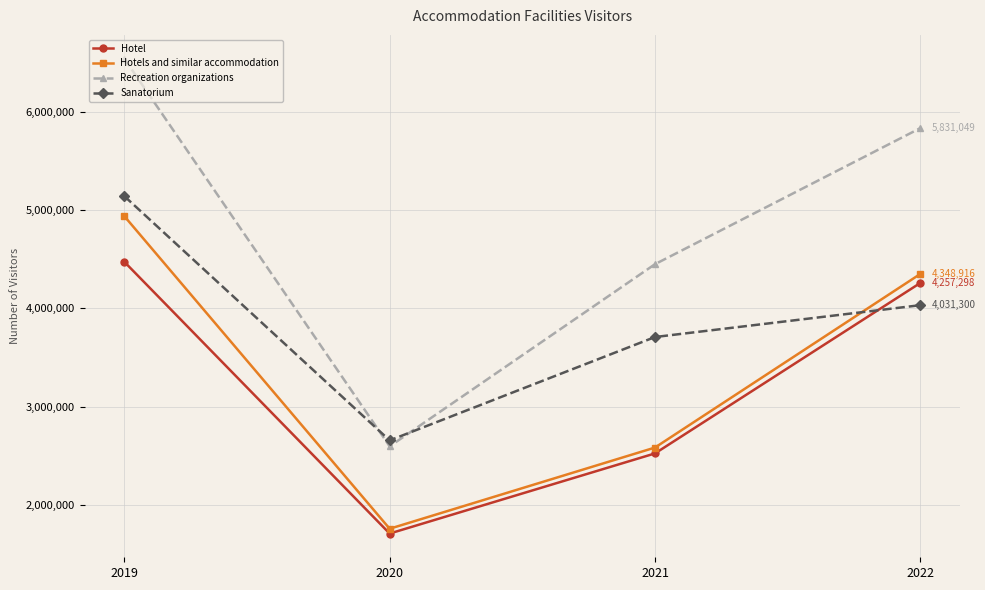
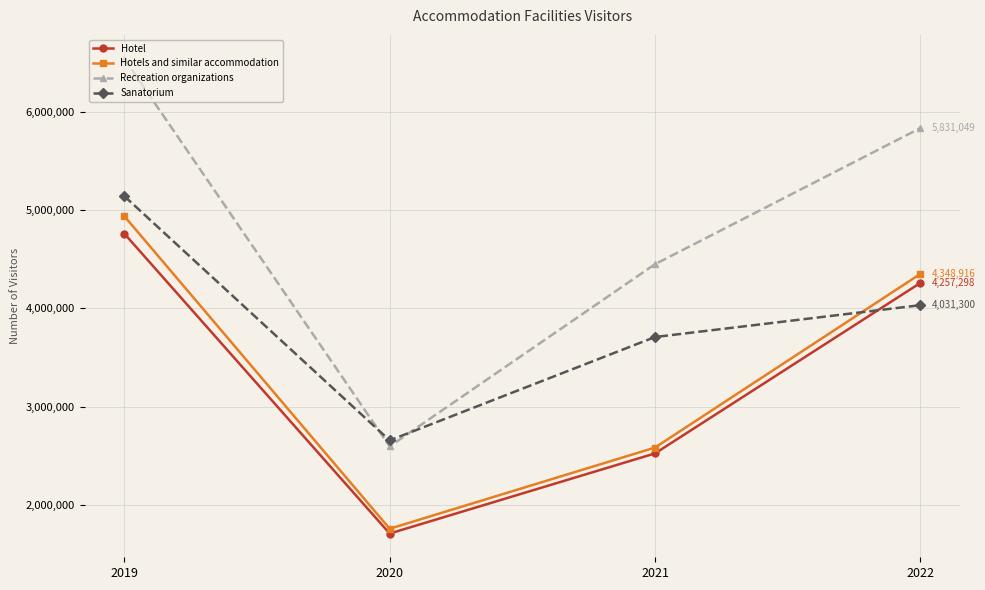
Hotel, 2019: 4,500,000 -> 4,800,000
